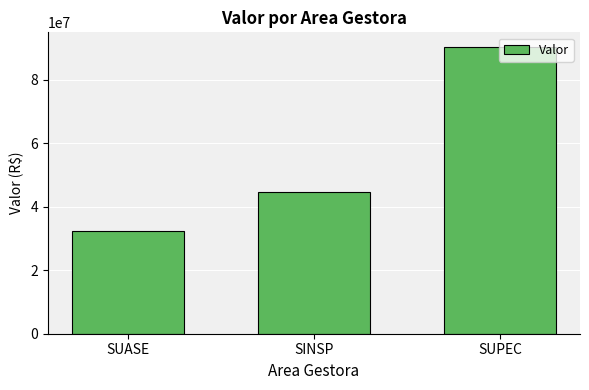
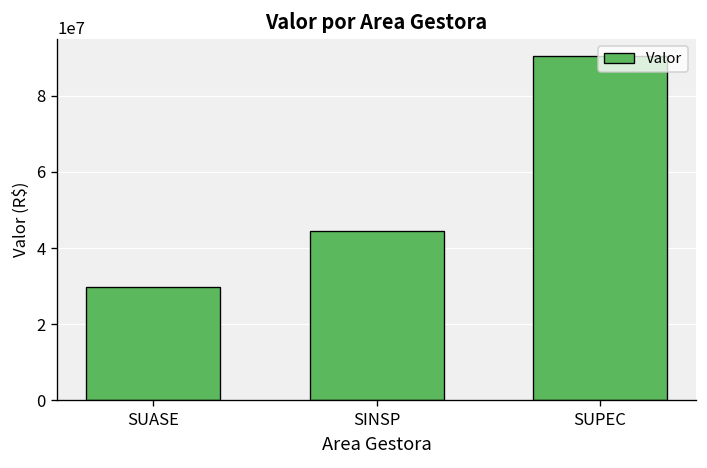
SUASE: 32000000 -> 30000000
